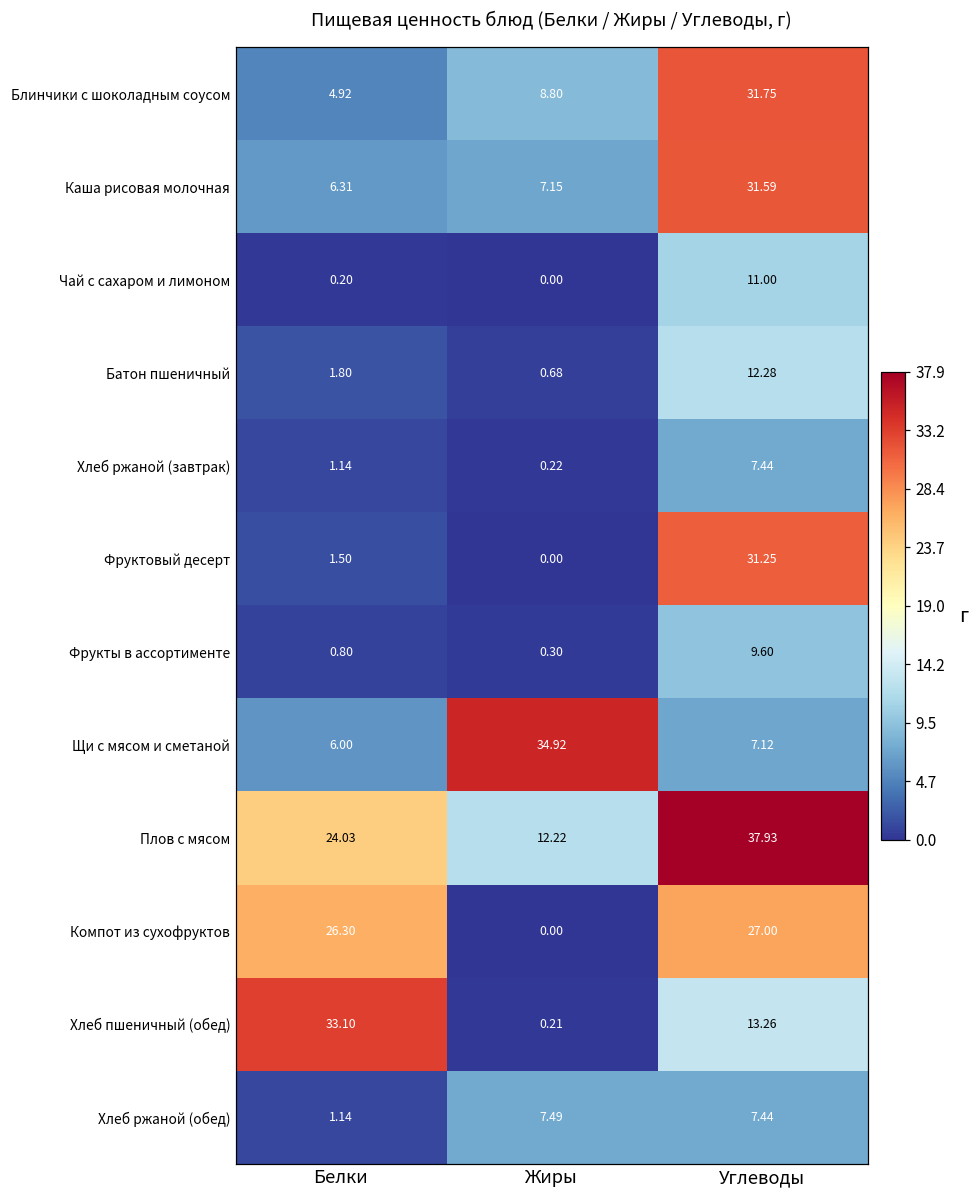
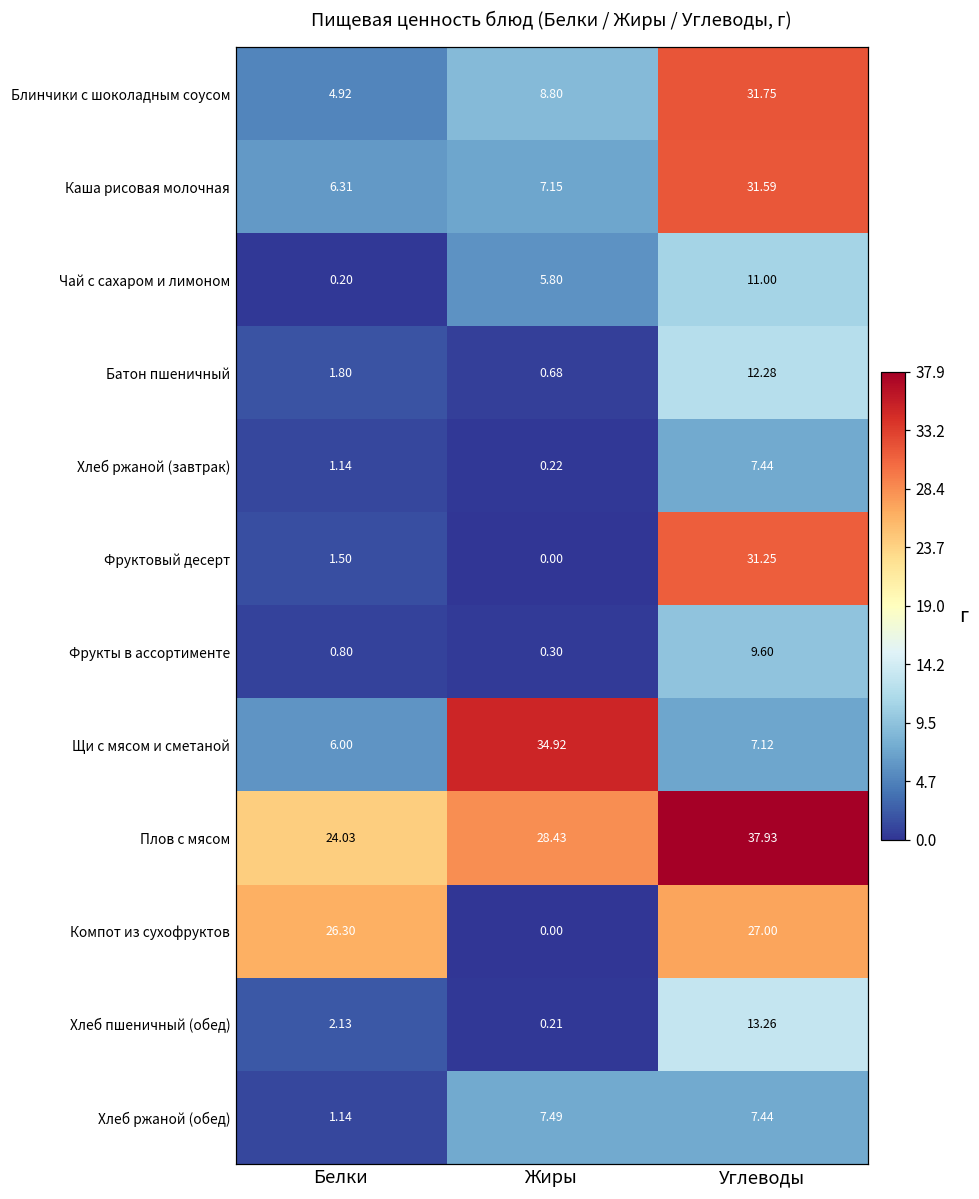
Чай с сахаром и лимоном, Жиры: 0.00 -> 5.80
Плов с мясом, Жиры: 12.22 -> 28.43
Хлеб пшеничный (обед), Белки: 33.10 -> 2.13
